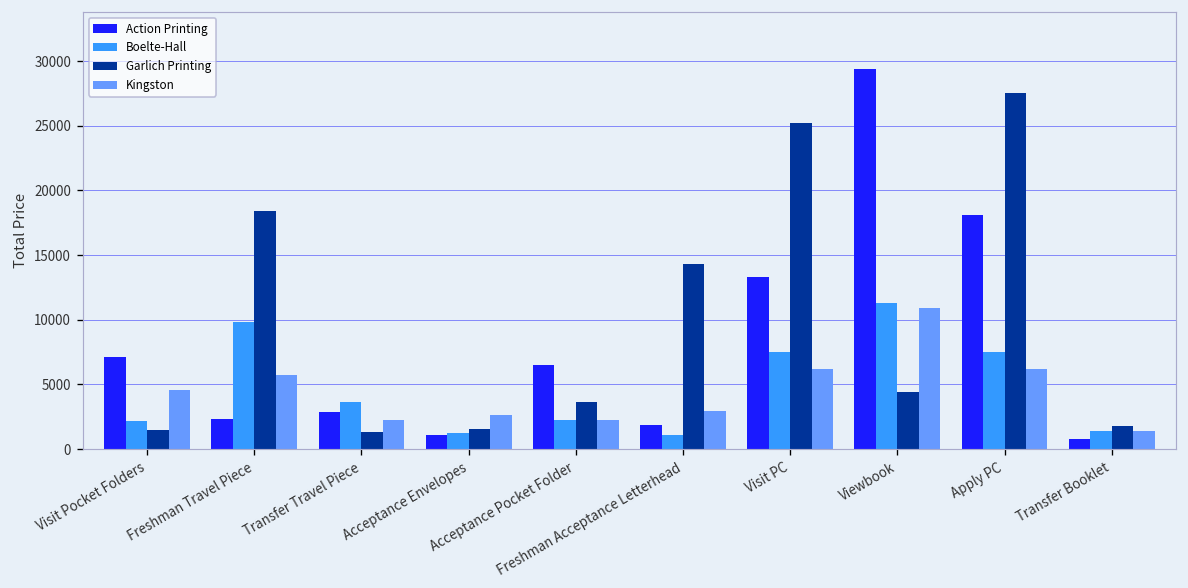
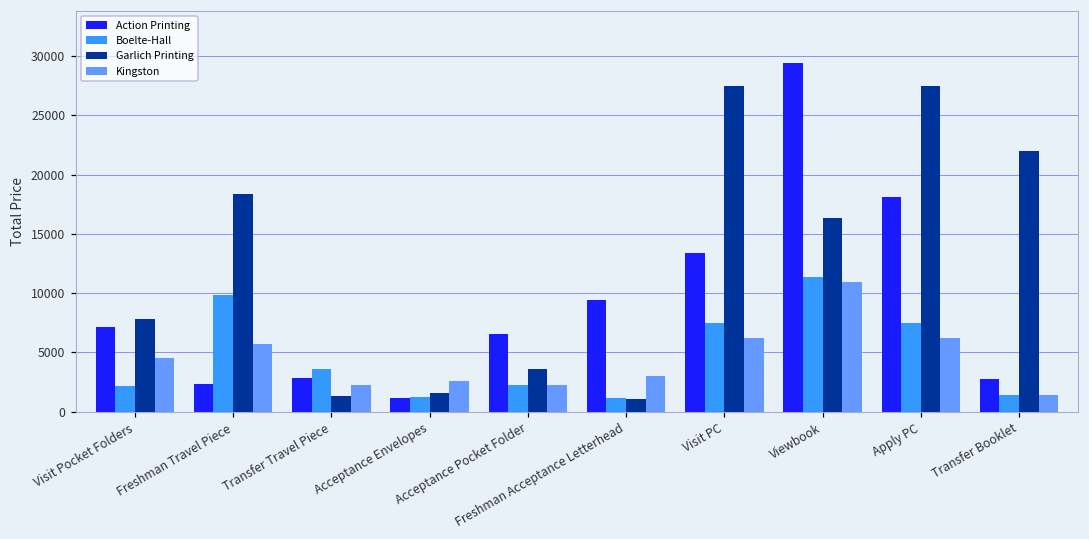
Garlich Printing, Visit Pocket Folders: 1500 -> 7800
Action Printing, Freshman Acceptance Letterhead: 1900 -> 9400
Garlich Printing, Freshman Acceptance Letterhead: 14300 -> 1100
Garlich Printing, Visit PC: 25200 -> 27500
Garlich Printing, Viewbook: 4400 -> 16300
Action Printing, Transfer Booklet: 800 -> 2800
Garlich Printing, Transfer Booklet: 1800 -> 22000
